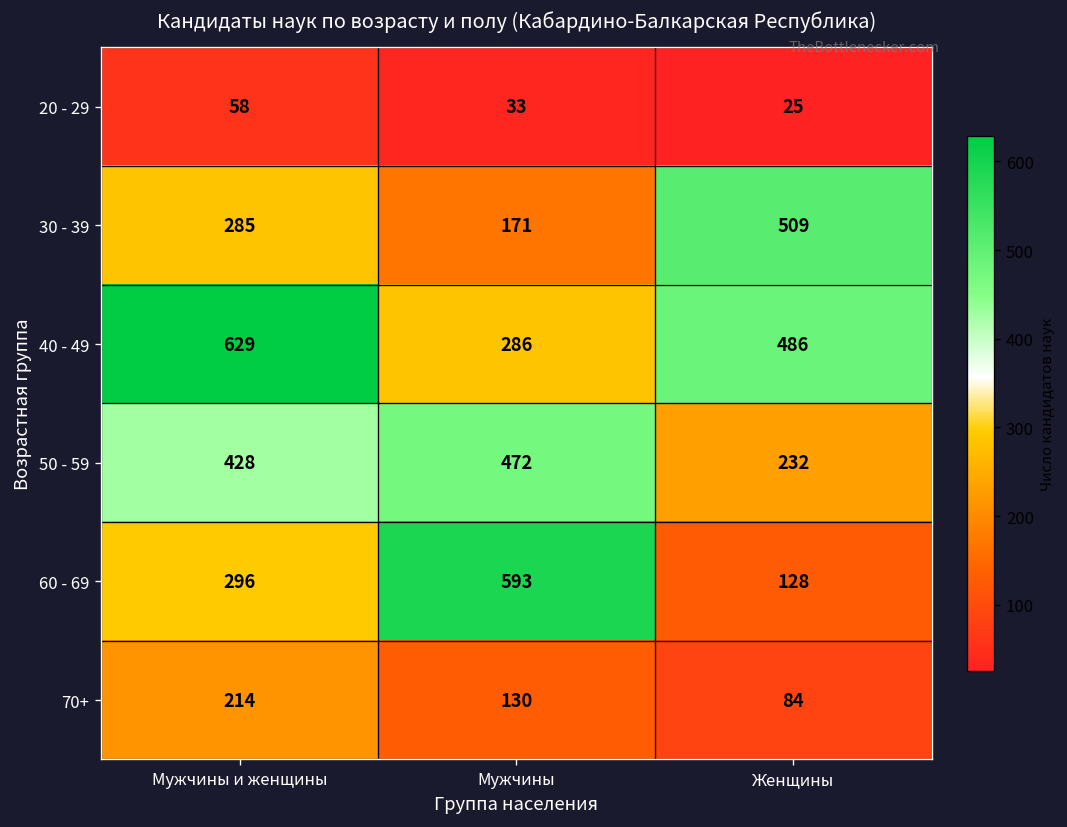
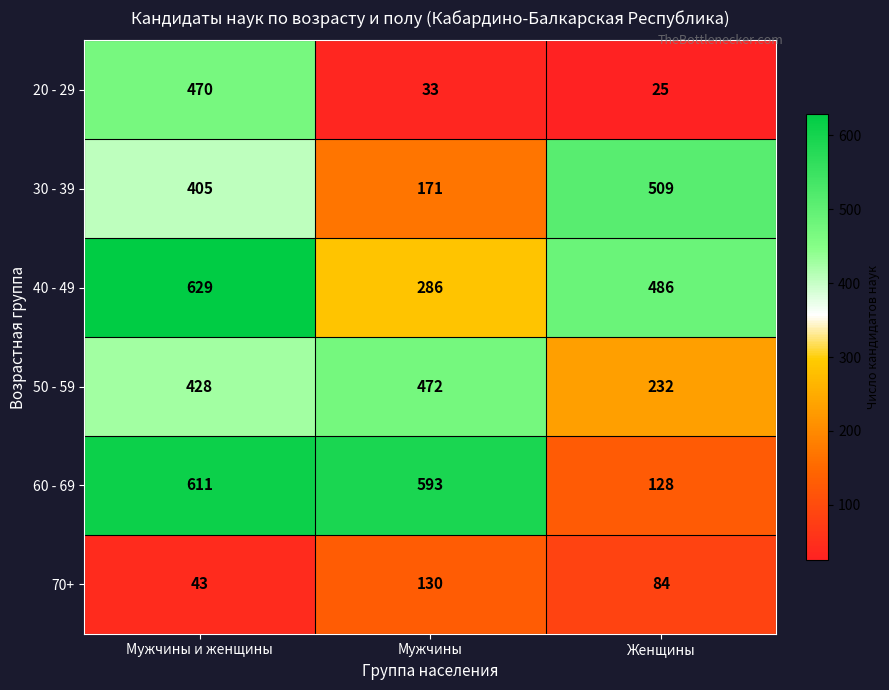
20 - 29, Мужчины и женщины: 58 -> 470
30 - 39, Мужчины и женщины: 285 -> 405
60 - 69, Мужчины и женщины: 296 -> 611
70+, Мужчины и женщины: 214 -> 43
